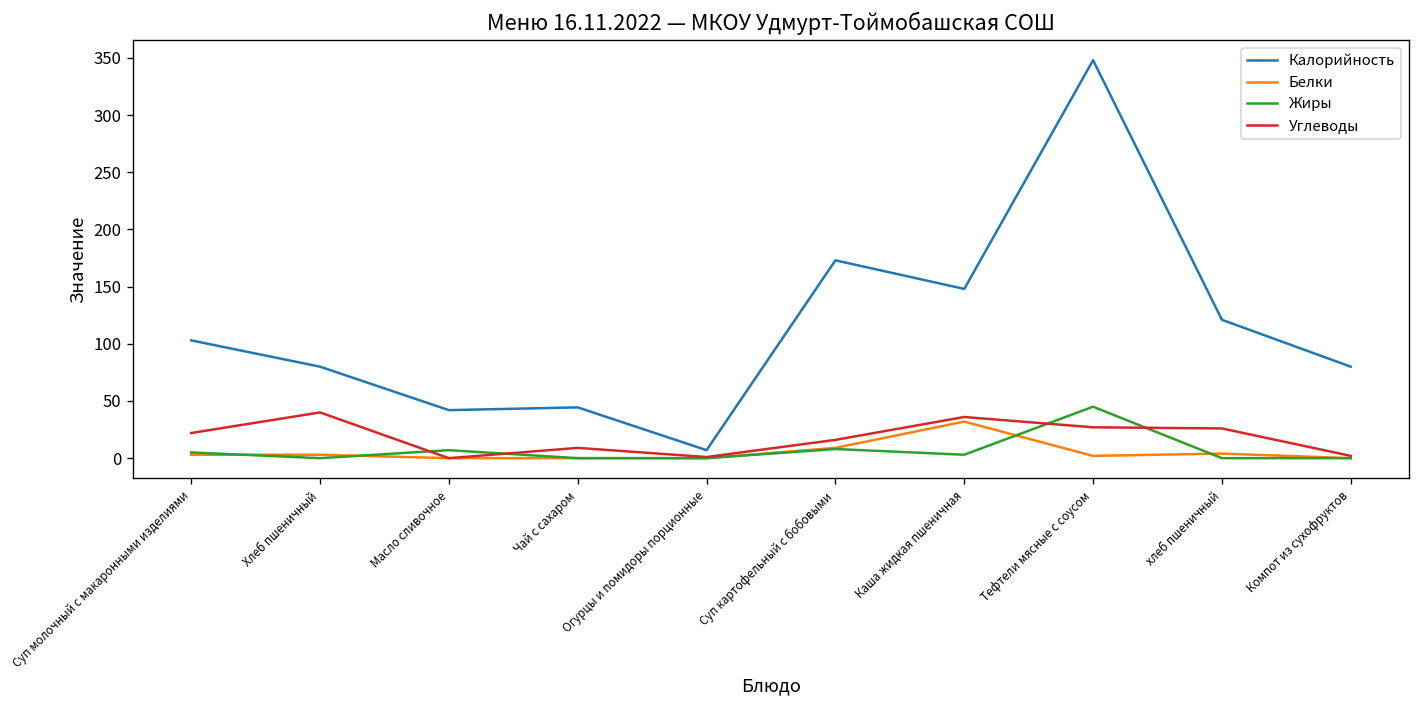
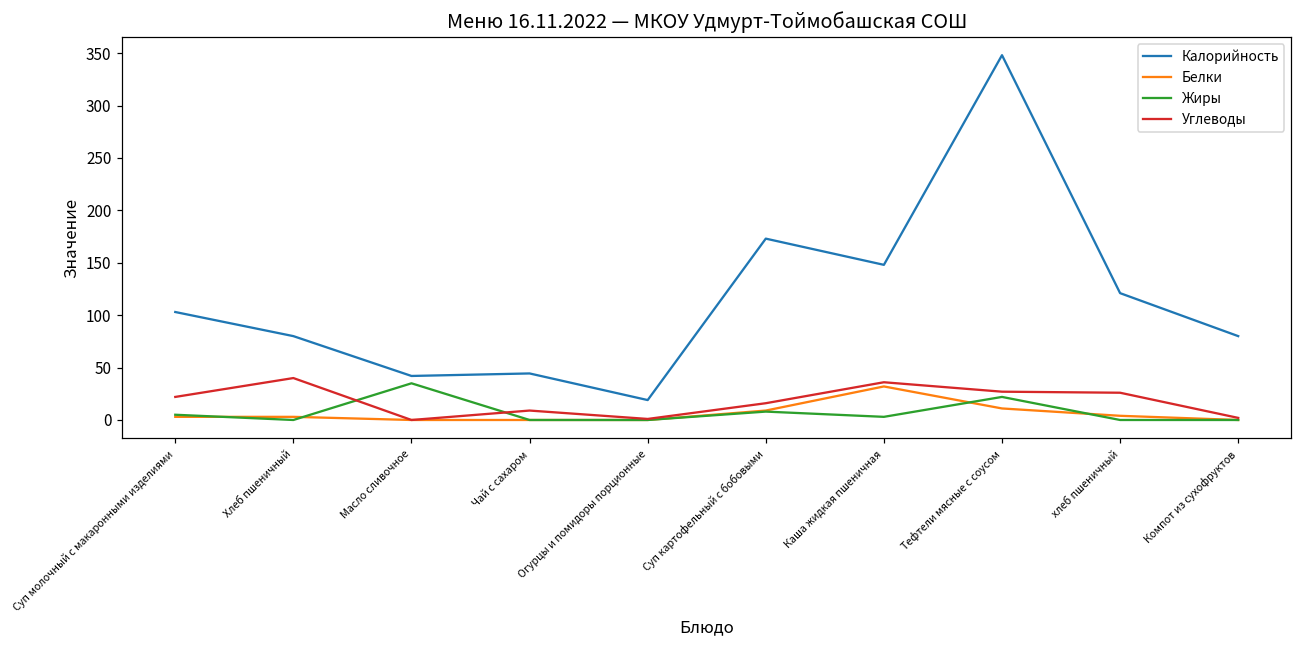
Жиры, Масло сливочное: 10 -> 40
Калорийность, Огурцы и помидоры порционные: 10 -> 20
Белки, Тефтели мясные с соусом: 0 -> 10
Жиры, Тефтели мясные с соусом: 50 -> 20
